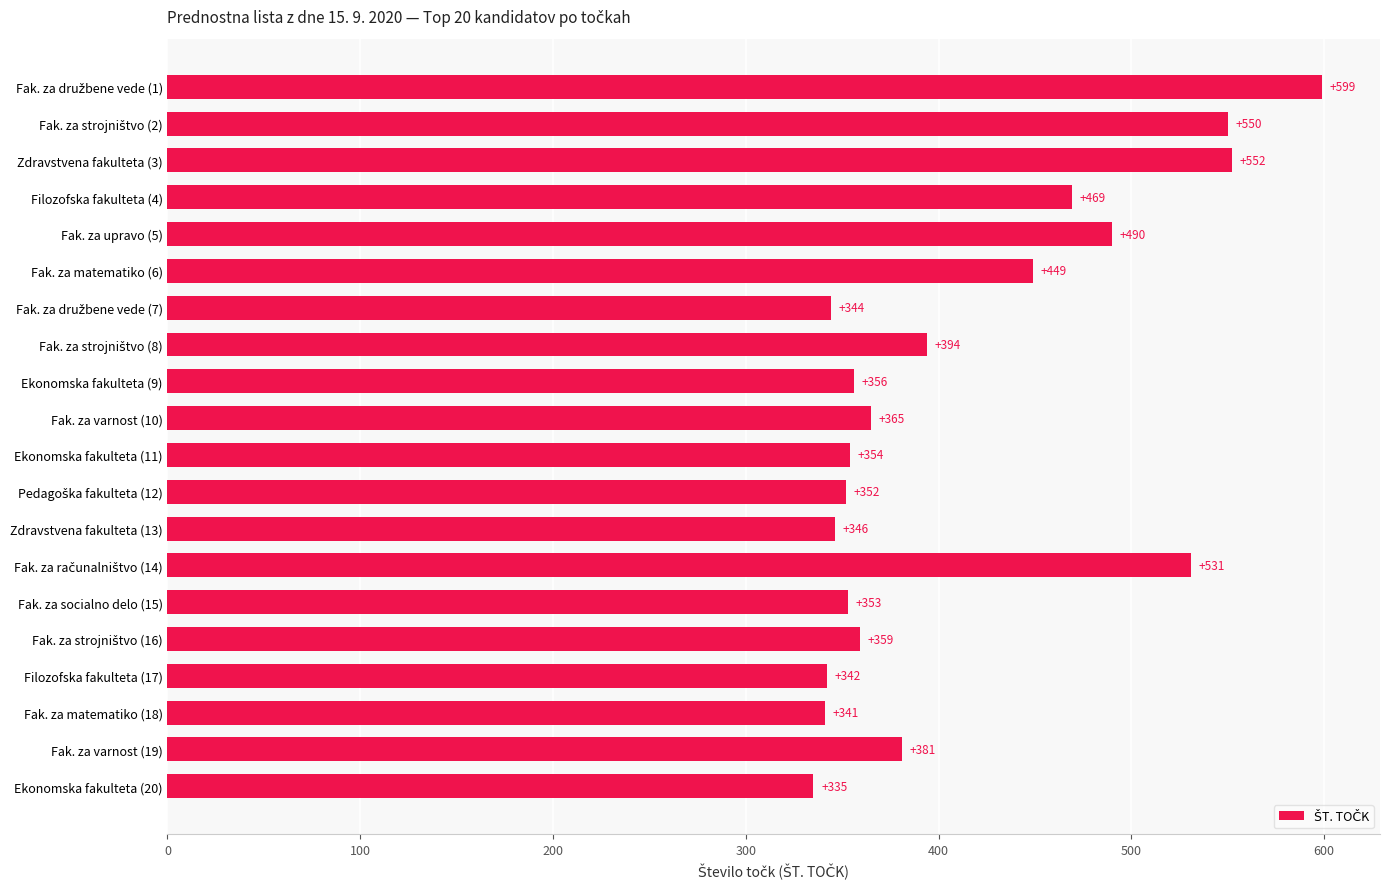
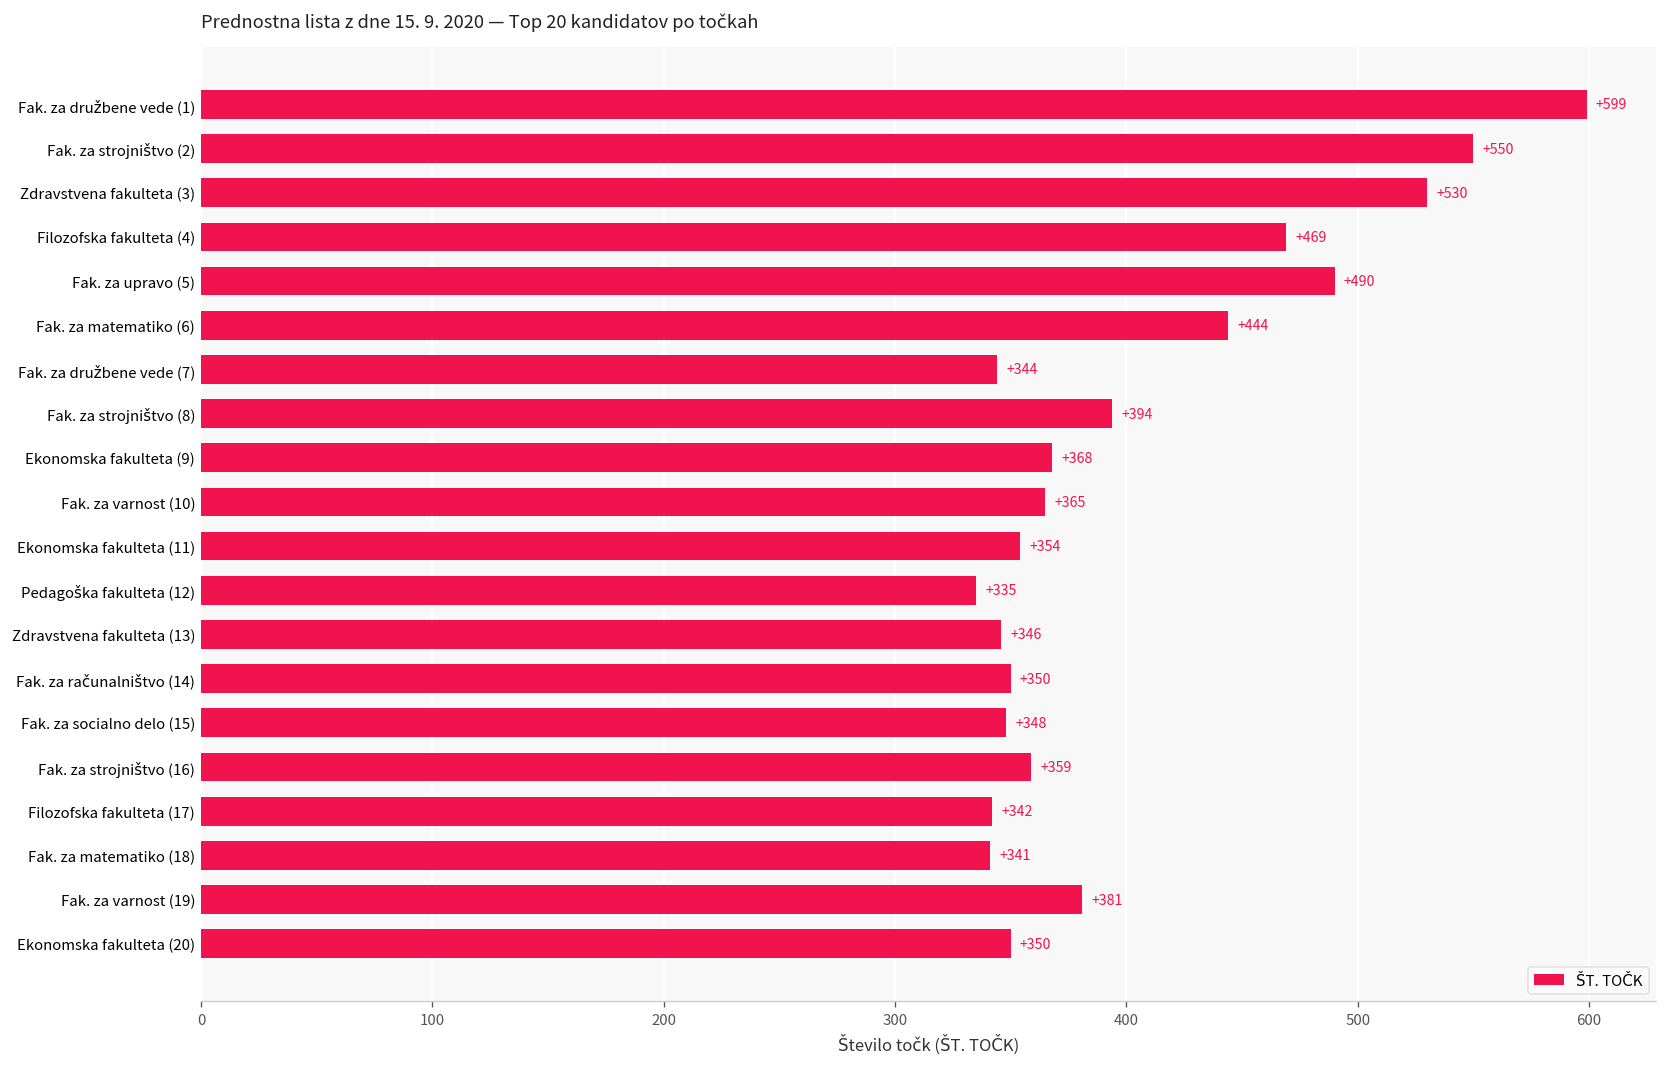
Zdravstvena fakulteta (3): +552 -> +530
Fak. za matematiko (6): +449 -> +444
Ekonomska fakulteta (9): +356 -> +368
Pedagoška fakulteta (12): +352 -> +335
Fak. za računalništvo (14): +531 -> +350
Fak. za socialno delo (15): +353 -> +348
Ekonomska fakulteta (20): +335 -> +350
